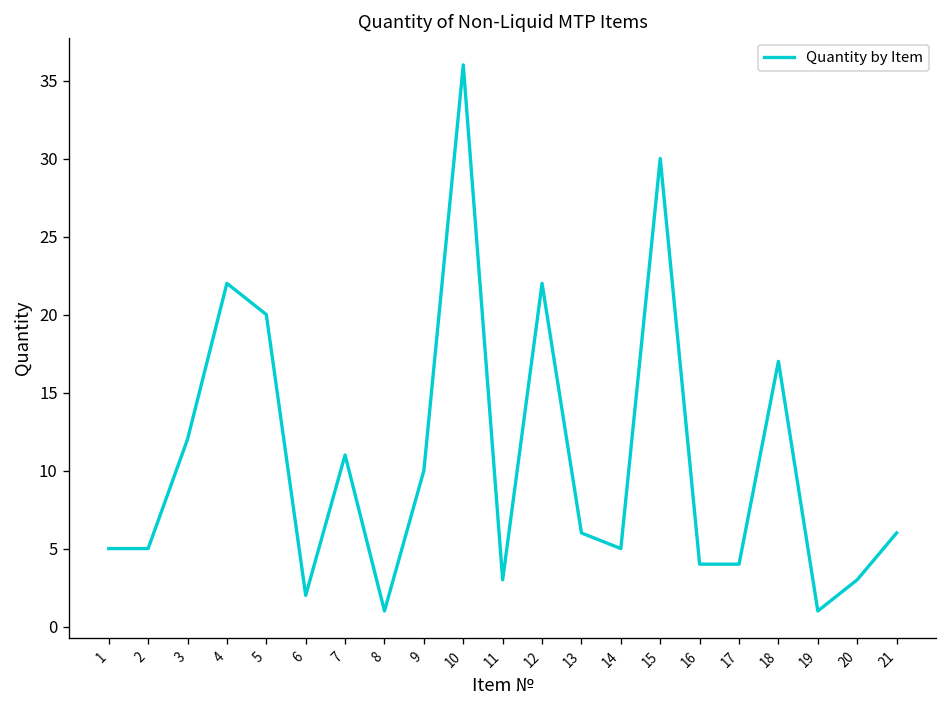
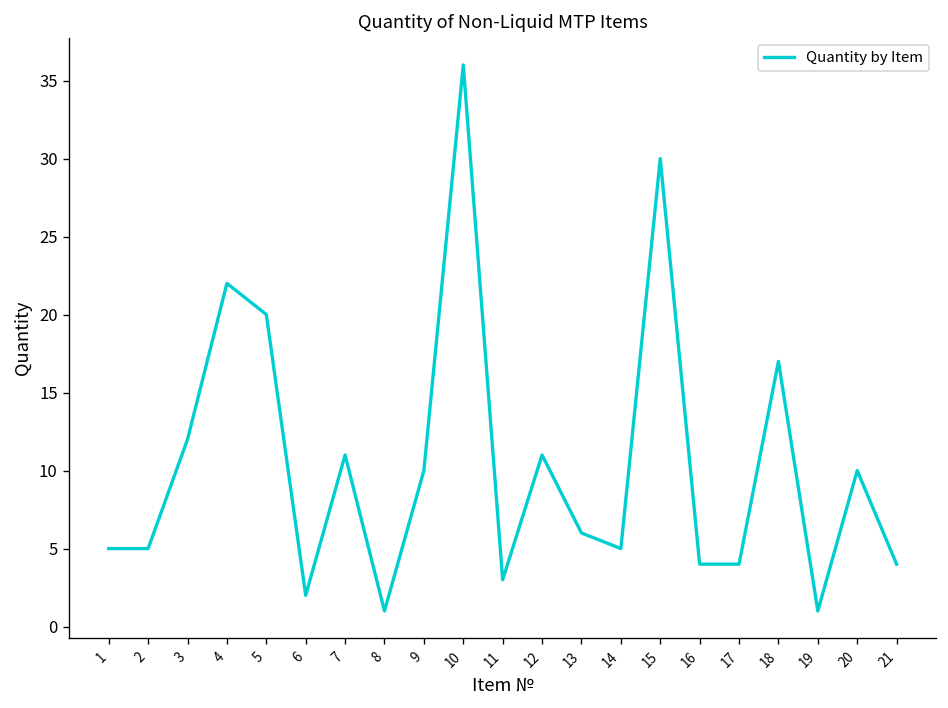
12: 22 -> 11
20: 3 -> 10
21: 6 -> 4
